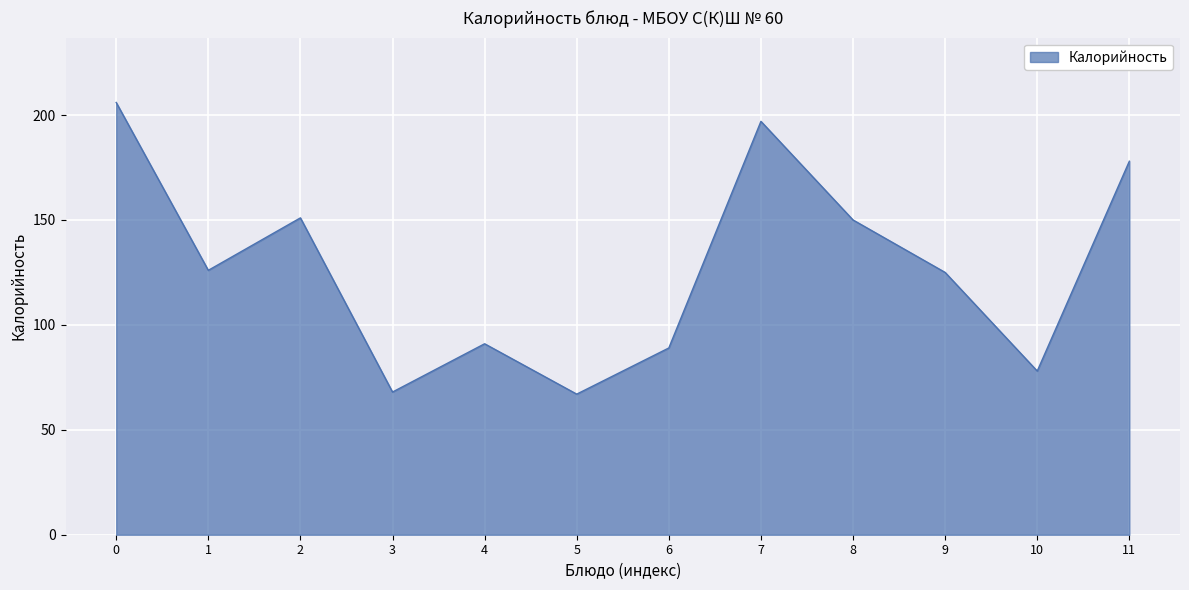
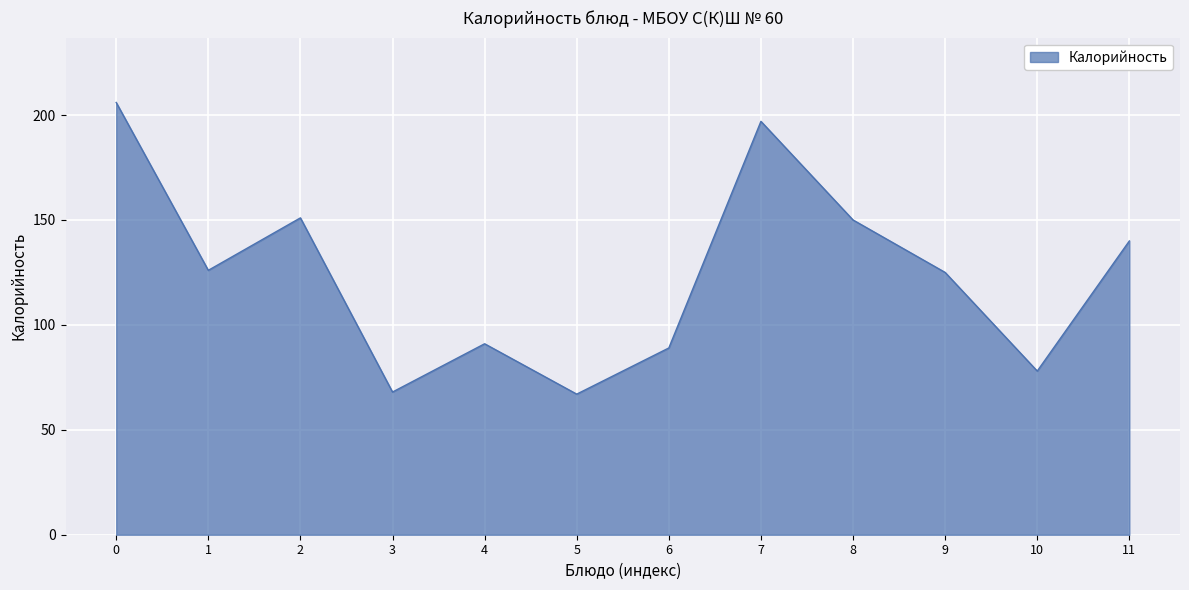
11: 178 -> 140
